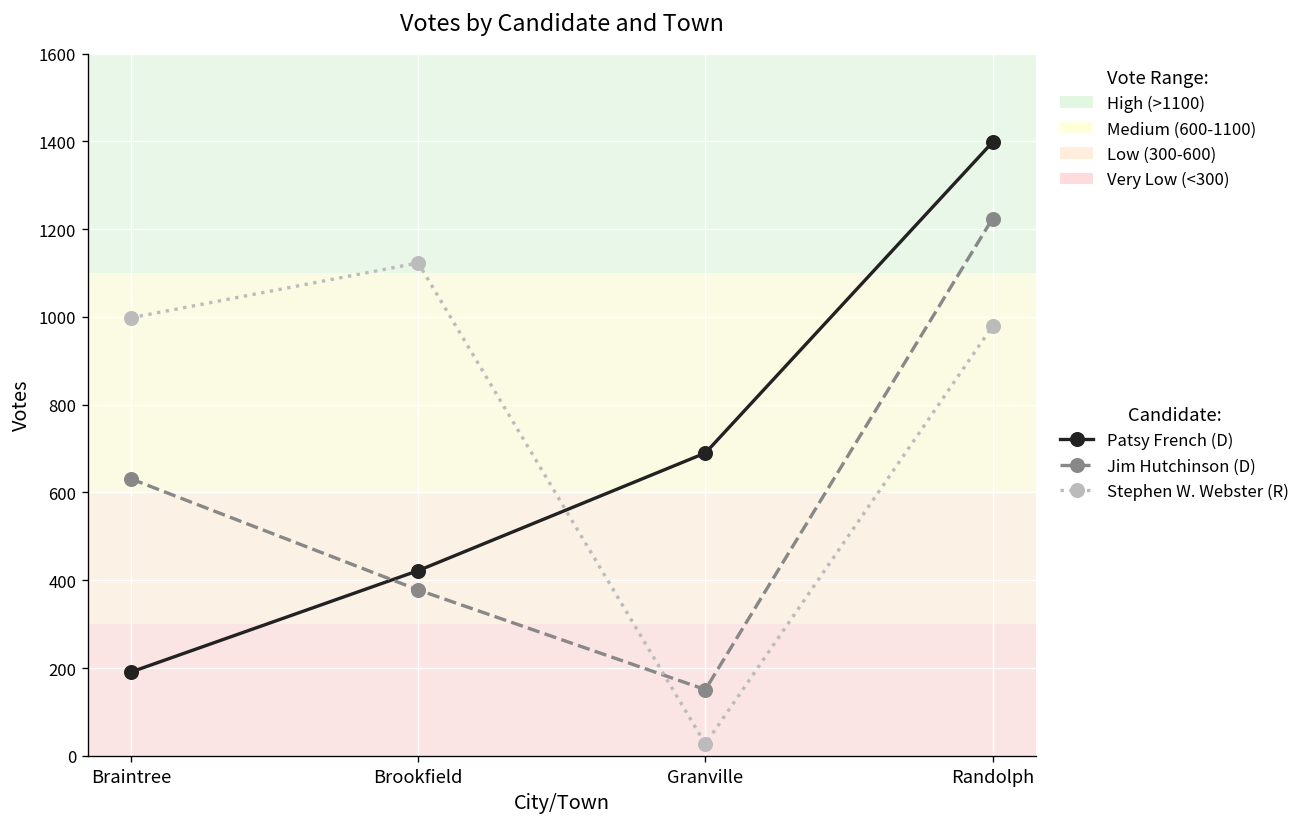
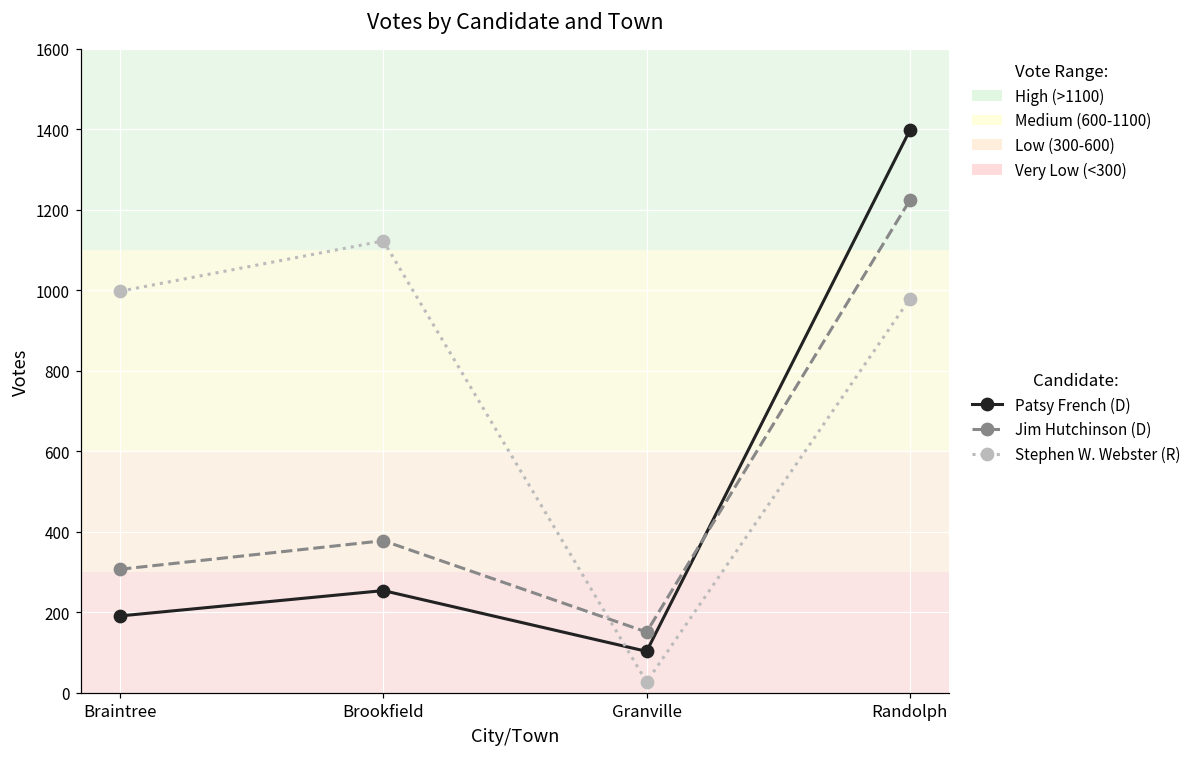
Jim Hutchinson (D), Braintree: 630 -> 310
Patsy French (D), Brookfield: 420 -> 250
Patsy French (D), Granville: 690 -> 100
